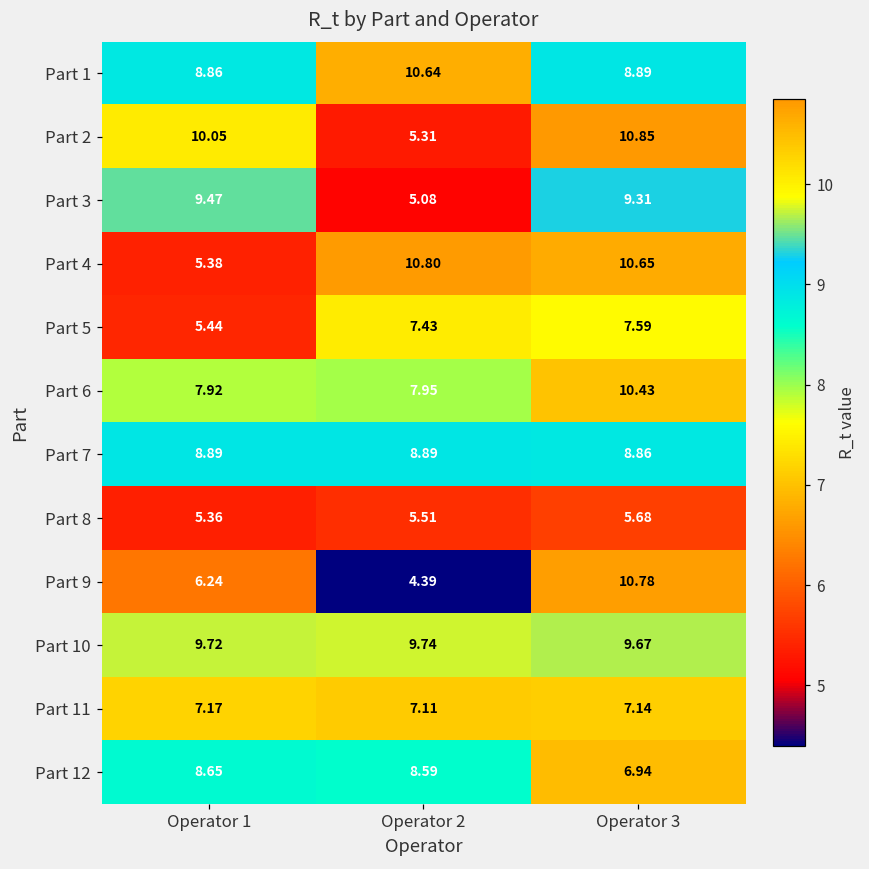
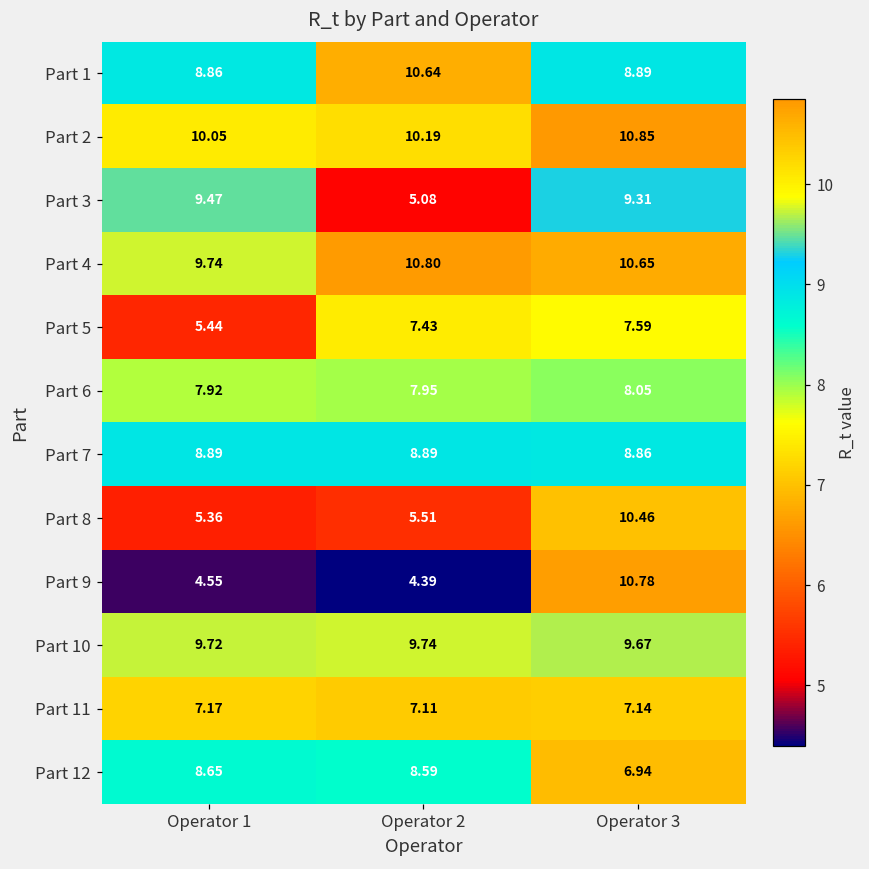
Part 2, Operator 2: 5.31 -> 10.19
Part 4, Operator 1: 5.38 -> 9.74
Part 6, Operator 3: 10.43 -> 8.05
Part 8, Operator 3: 5.68 -> 10.46
Part 9, Operator 1: 6.24 -> 4.55
